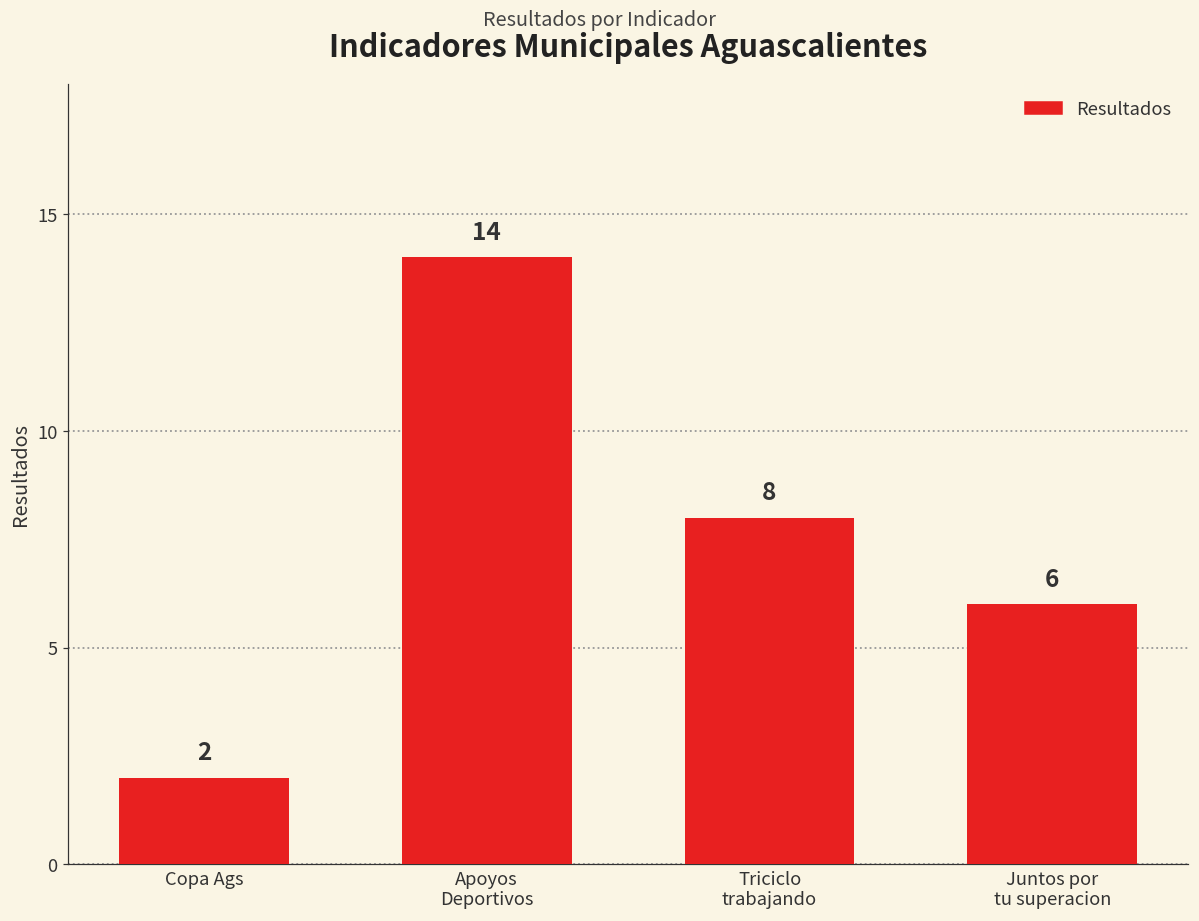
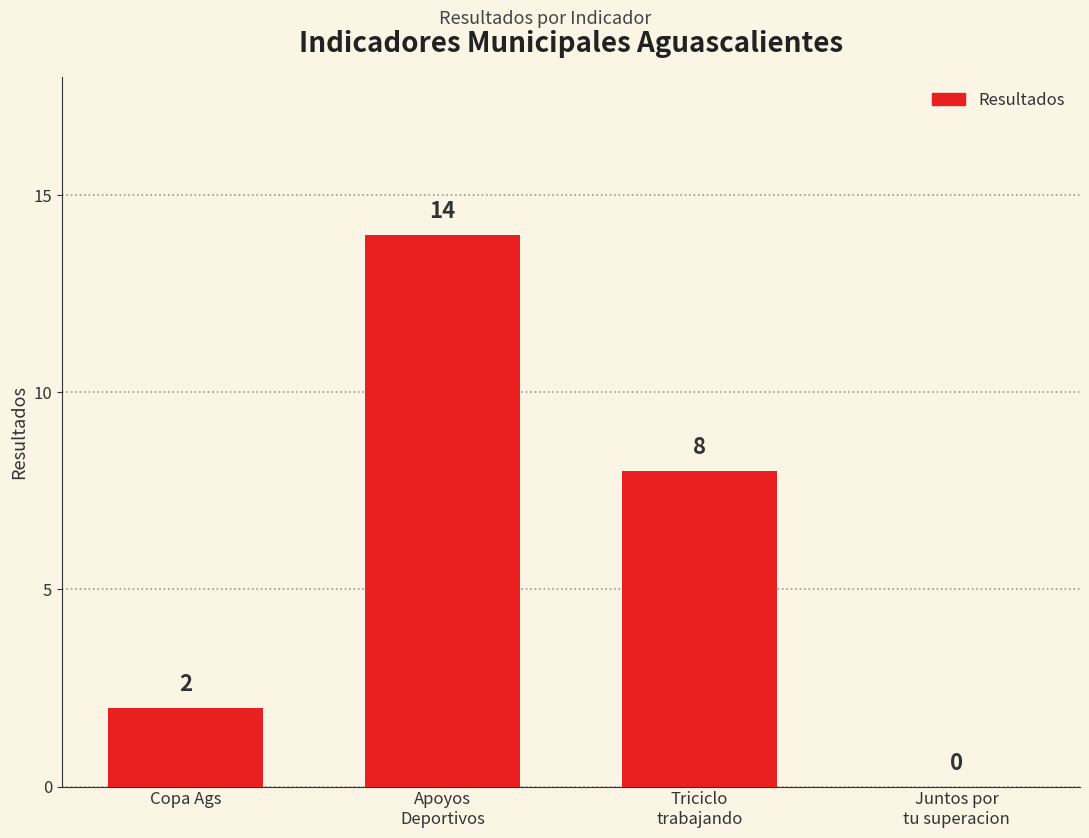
Juntos por tu superacion: 6 -> 0
